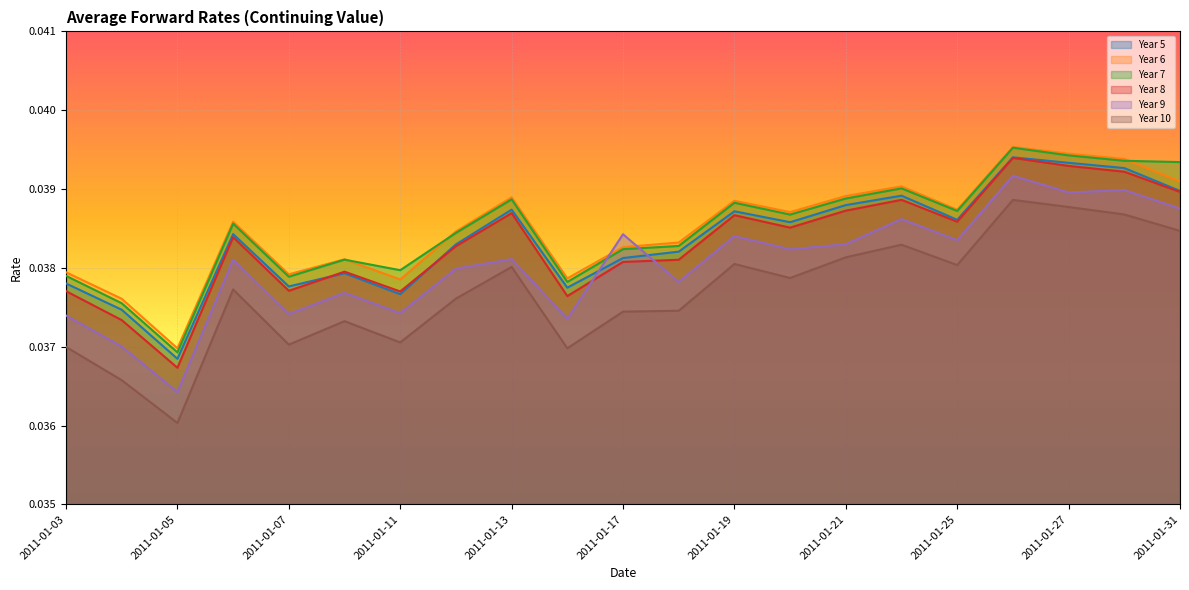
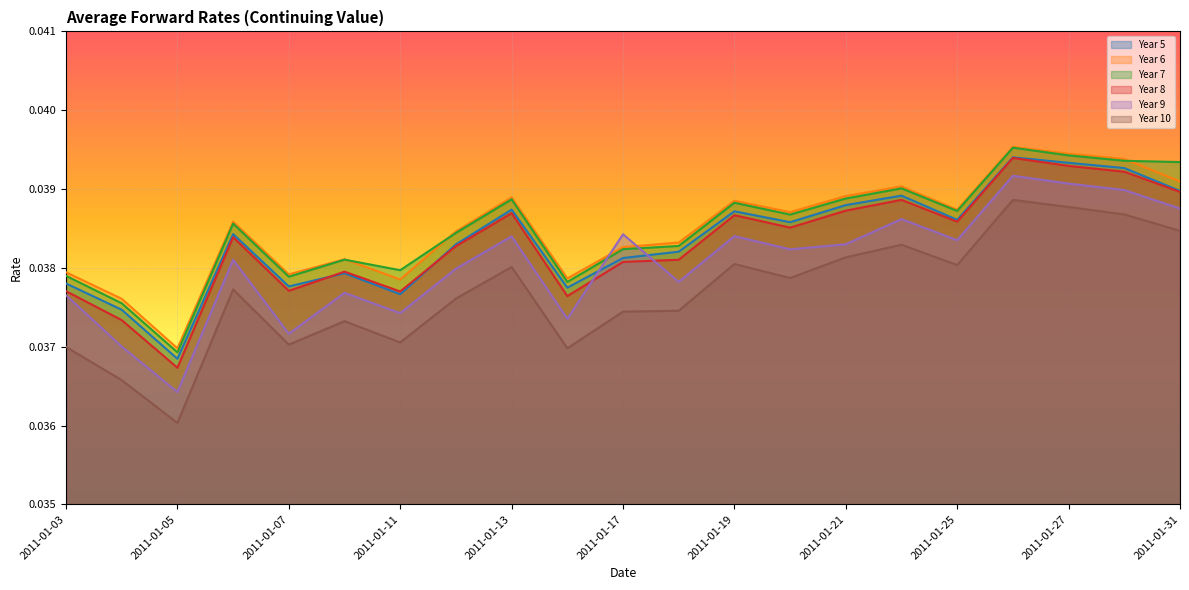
Year 9, 2011-01-03: 0.0374 -> 0.0377
Year 9, 2011-01-07: 0.0374 -> 0.0372
Year 9, 2011-01-13: 0.0381 -> 0.0384
Year 9, 2011-01-27: 0.0390 -> 0.0391
